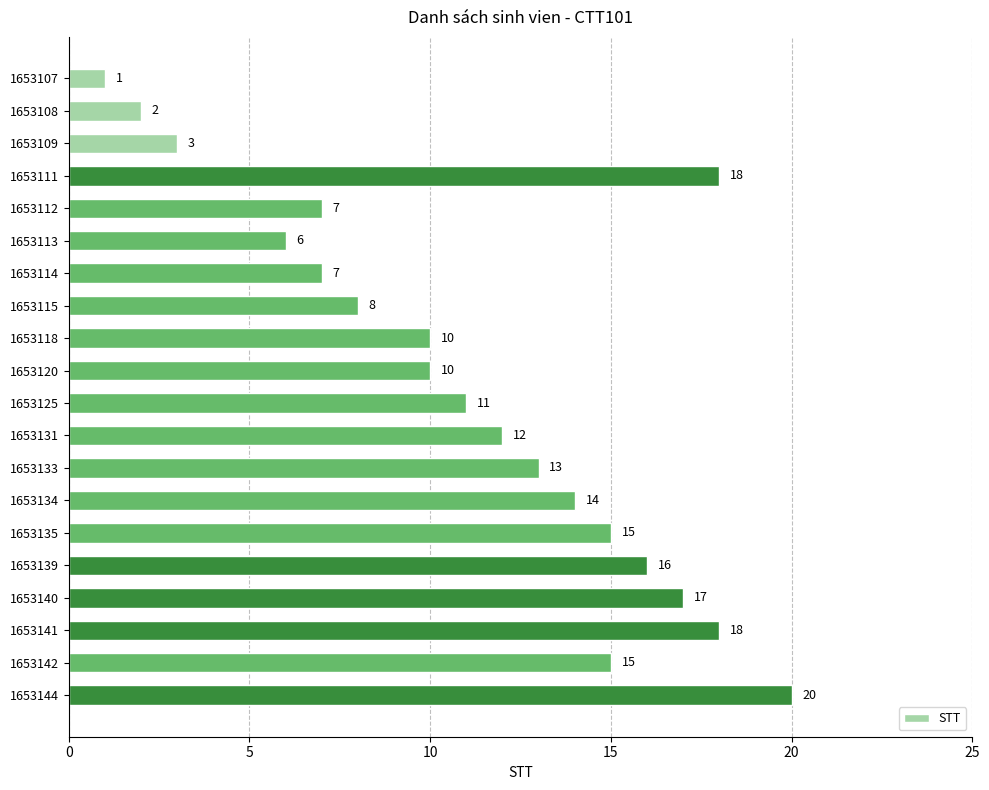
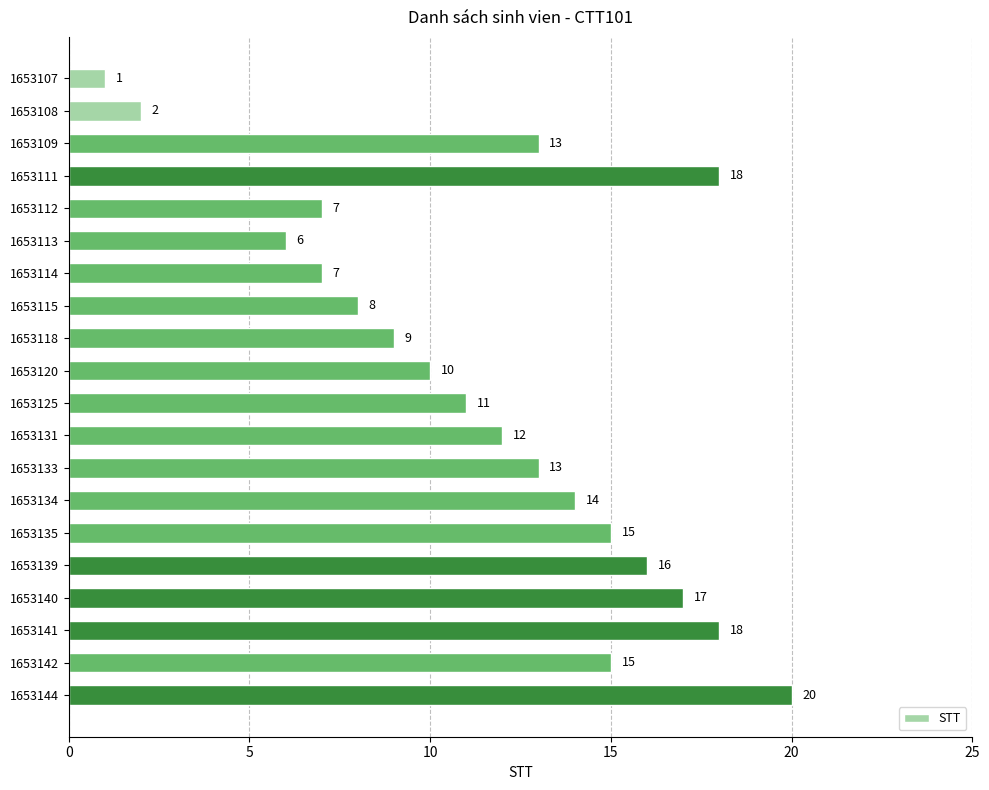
1653109: 3 -> 13
1653118: 10 -> 9
